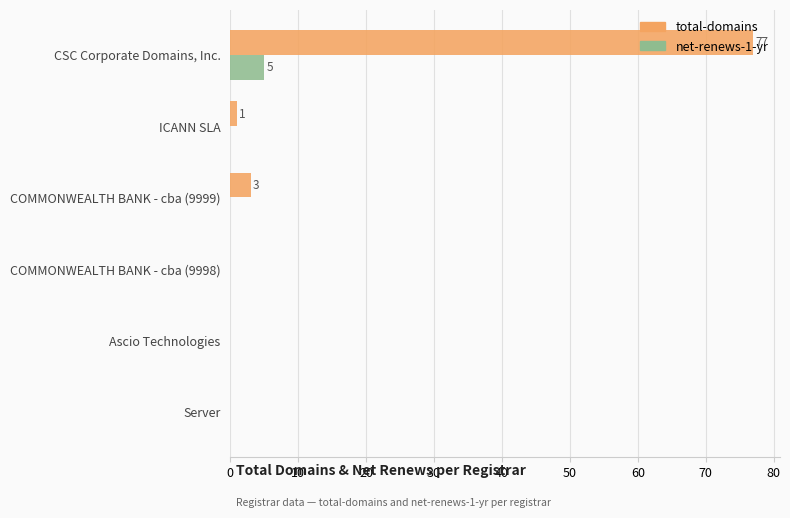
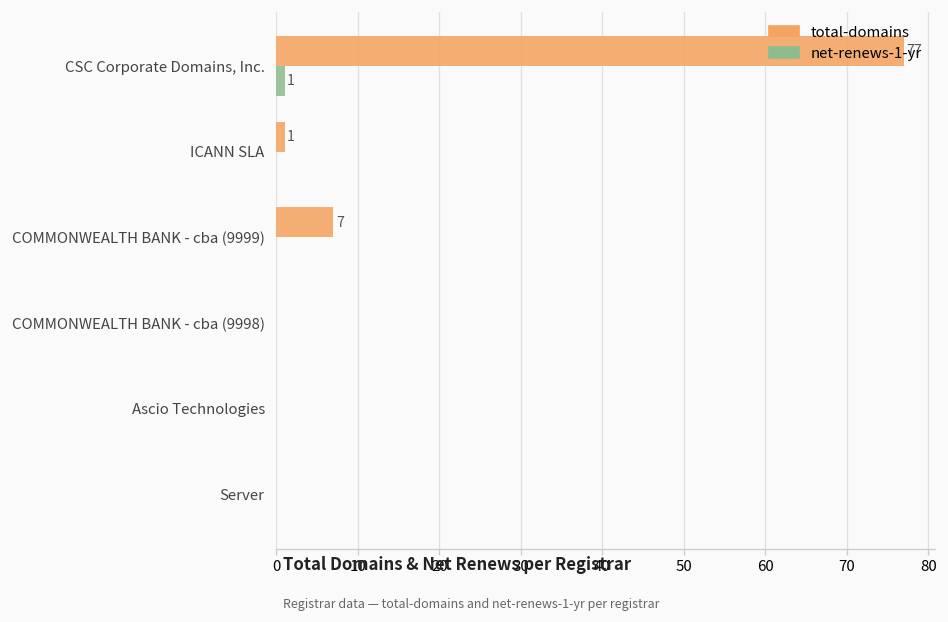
net-renews-1-yr, CSC Corporate Domains, Inc.: 5 -> 1
total-domains, COMMONWEALTH BANK - cba (9999): 3 -> 7
